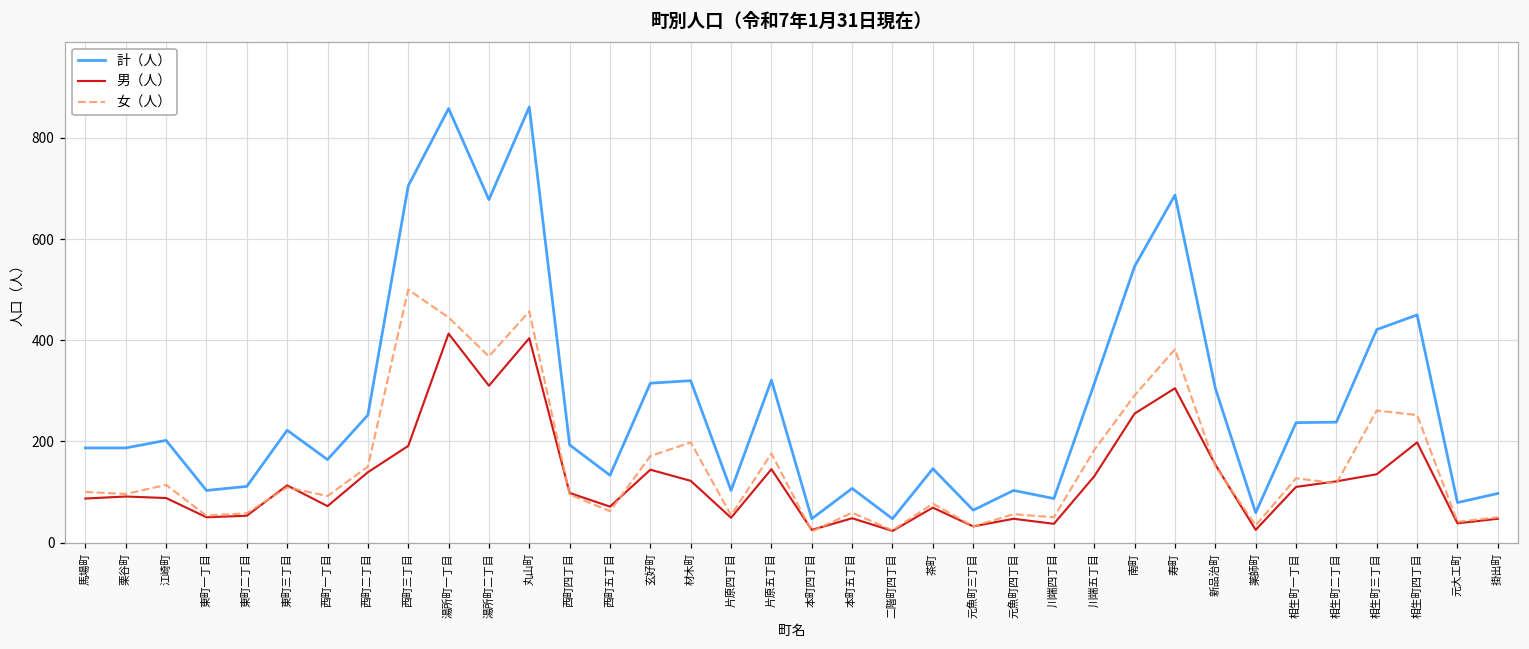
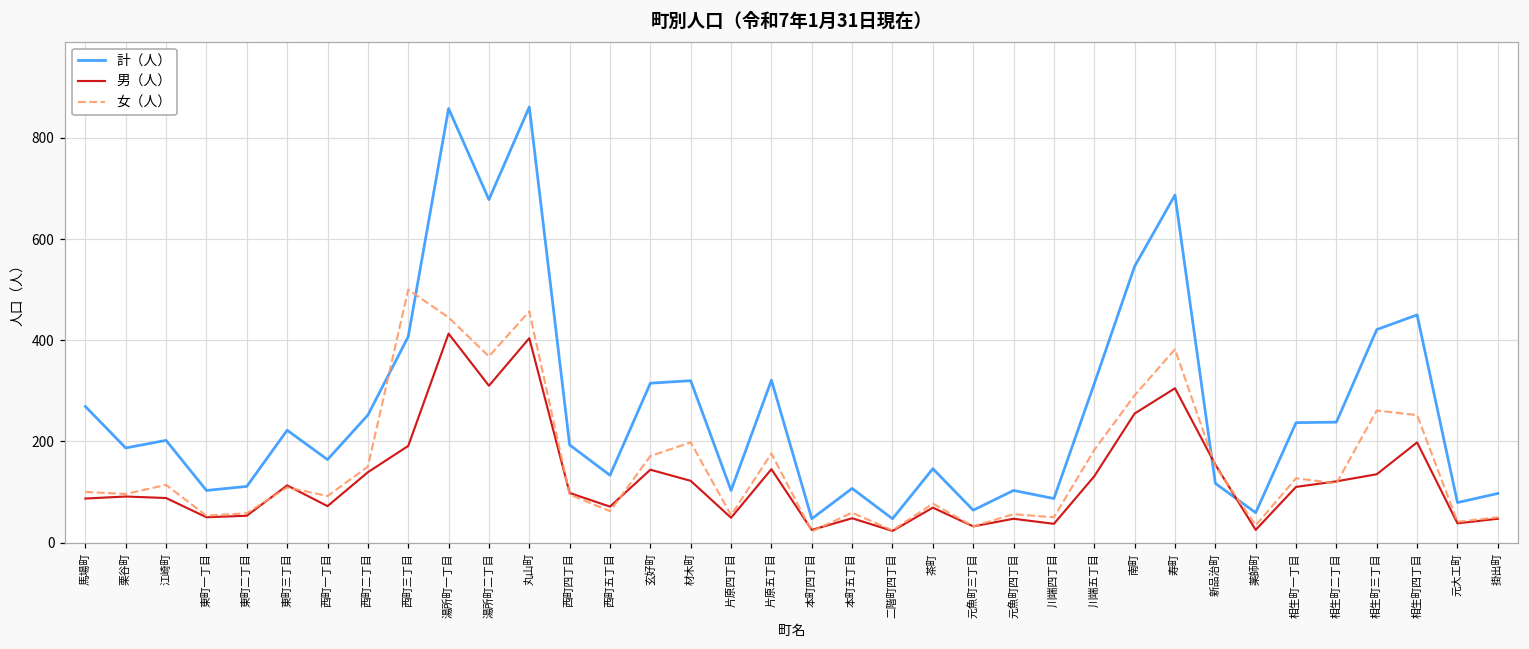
計（人）, 馬場町: 190 -> 270
計（人）, 西町三丁目: 710 -> 410
計（人）, 新品治町: 310 -> 120
